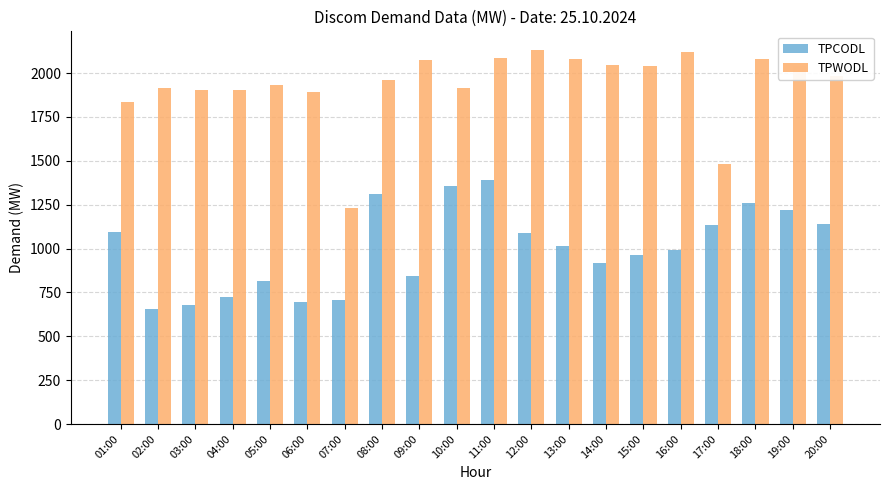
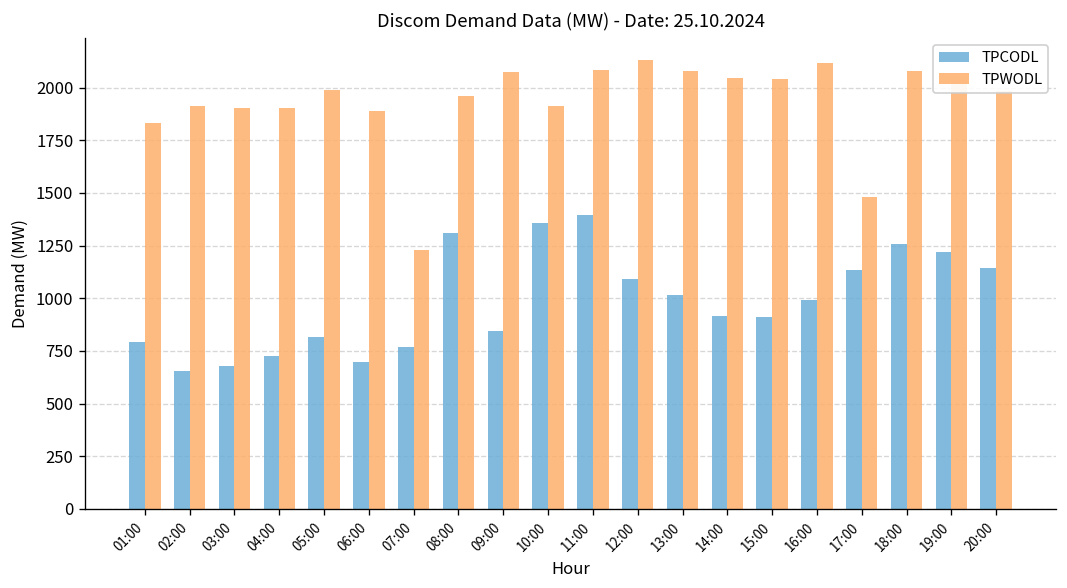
TPCODL, 01:00: 1090 -> 790
TPWODL, 05:00: 1930 -> 1990
TPCODL, 07:00: 710 -> 770
TPCODL, 15:00: 960 -> 910
